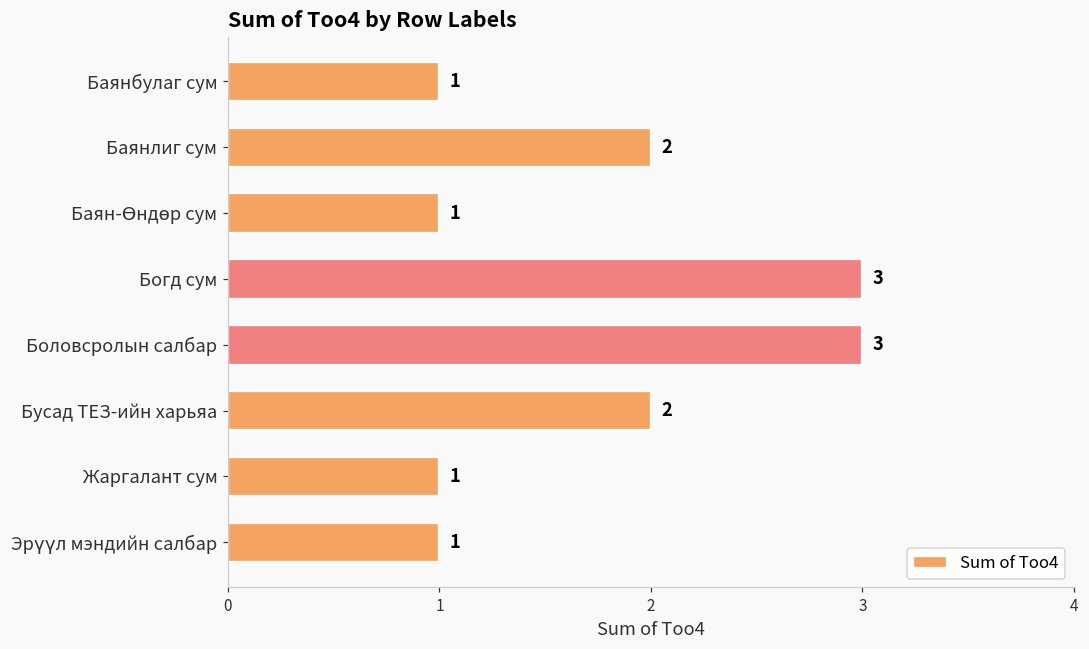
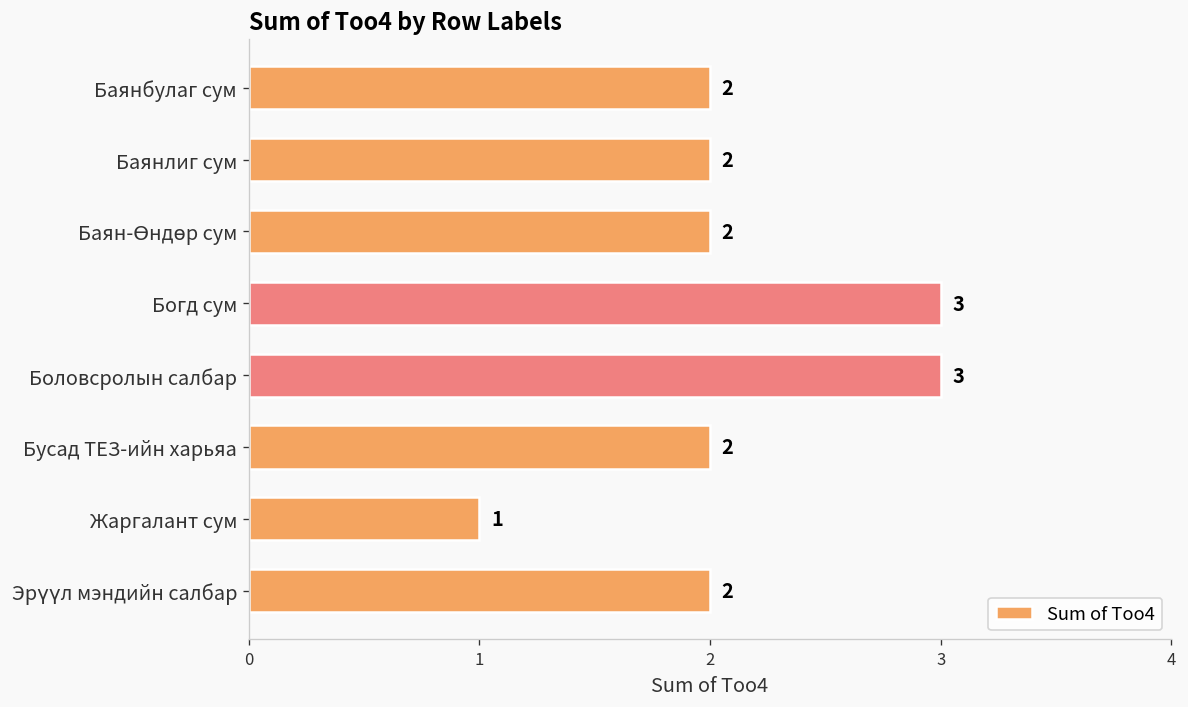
Баянбулаг сум: 1 -> 2
Баян-Өндөр сум: 1 -> 2
Эрүүл мэндийн салбар: 1 -> 2
